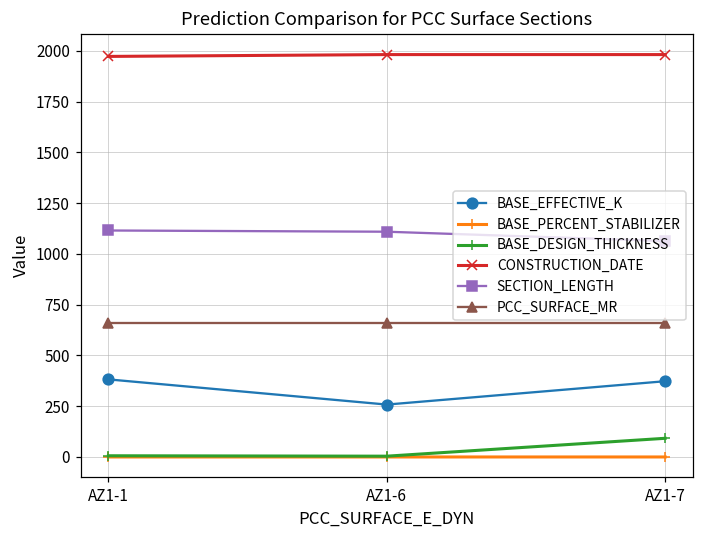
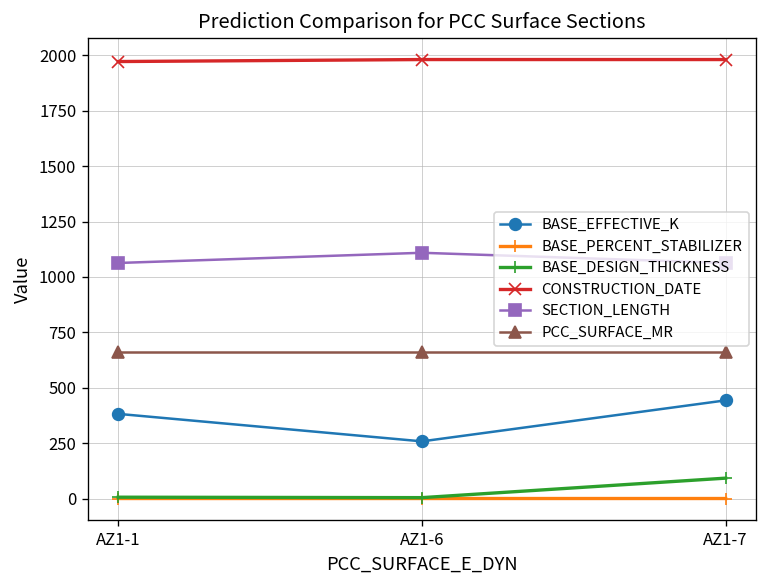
SECTION_LENGTH, AZ1-1: 1120 -> 1060
BASE_EFFECTIVE_K, AZ1-7: 370 -> 440
